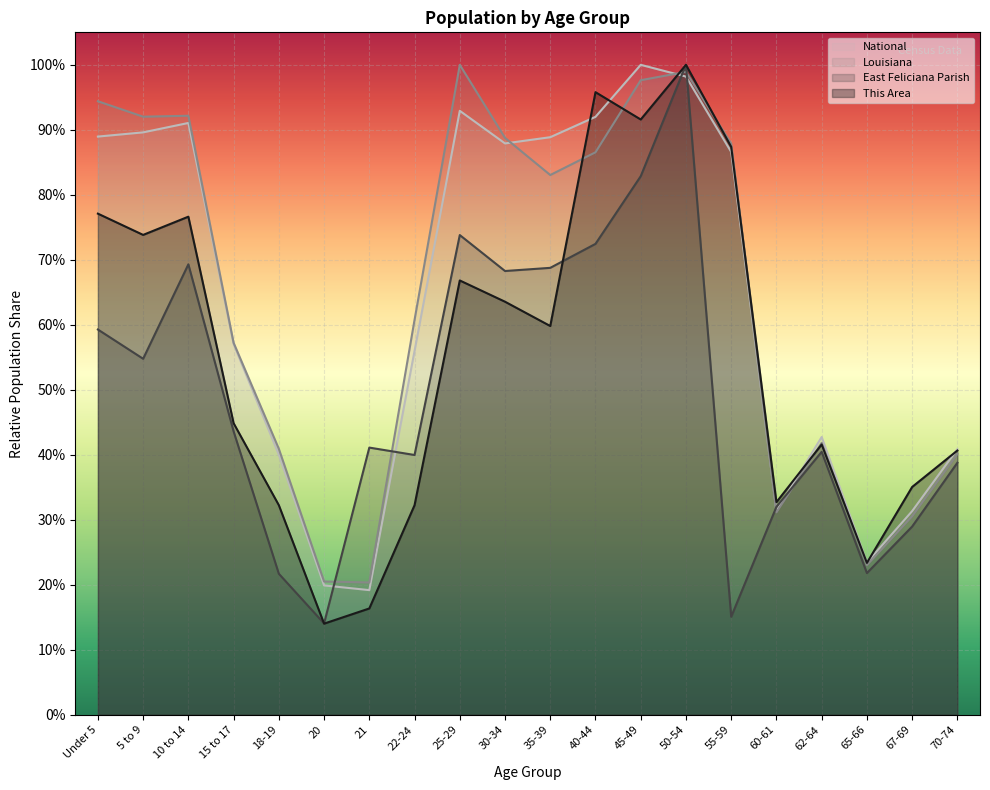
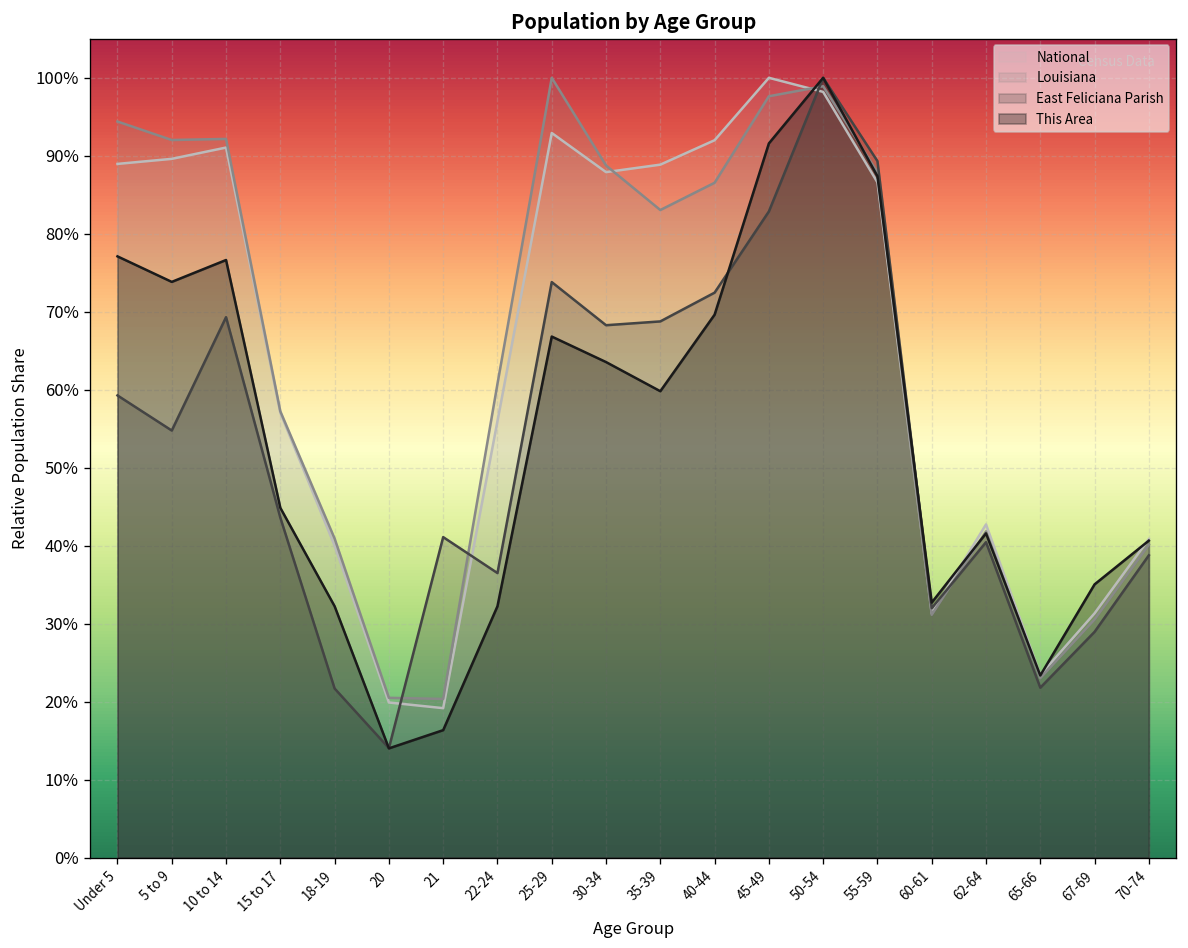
East Feliciana Parish, 22-24: 40% -> 36%
This Area, 40-44: 96% -> 70%
East Feliciana Parish, 55-59: 15% -> 89%
